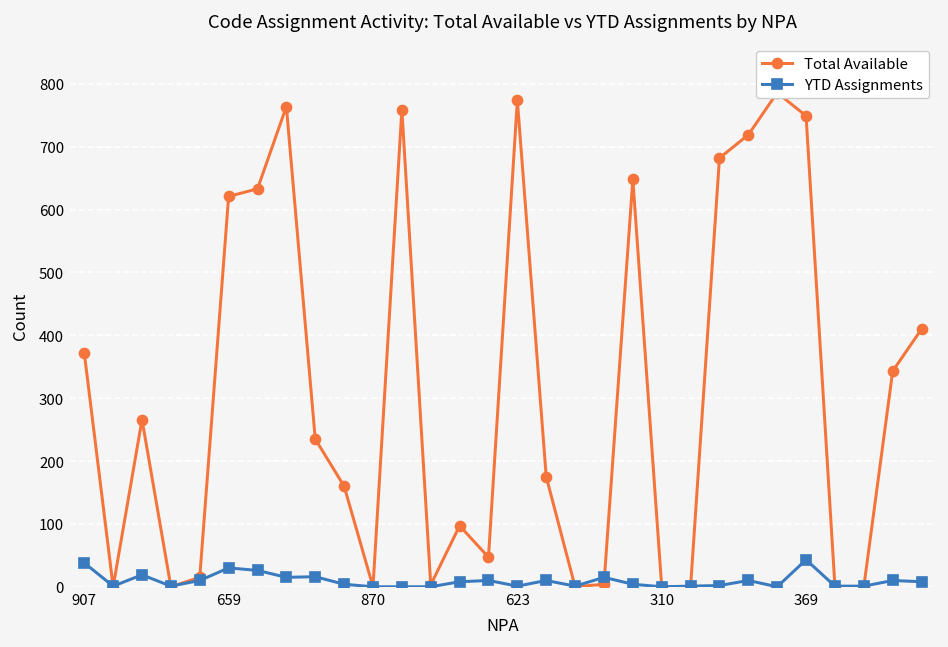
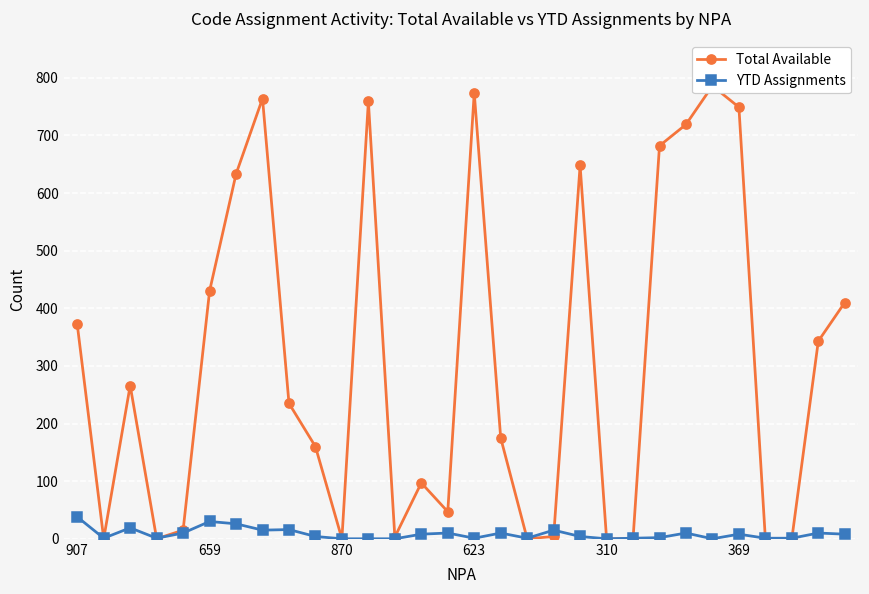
Total Available, 659: 620 -> 430
YTD Assignments, 369: 40 -> 10
